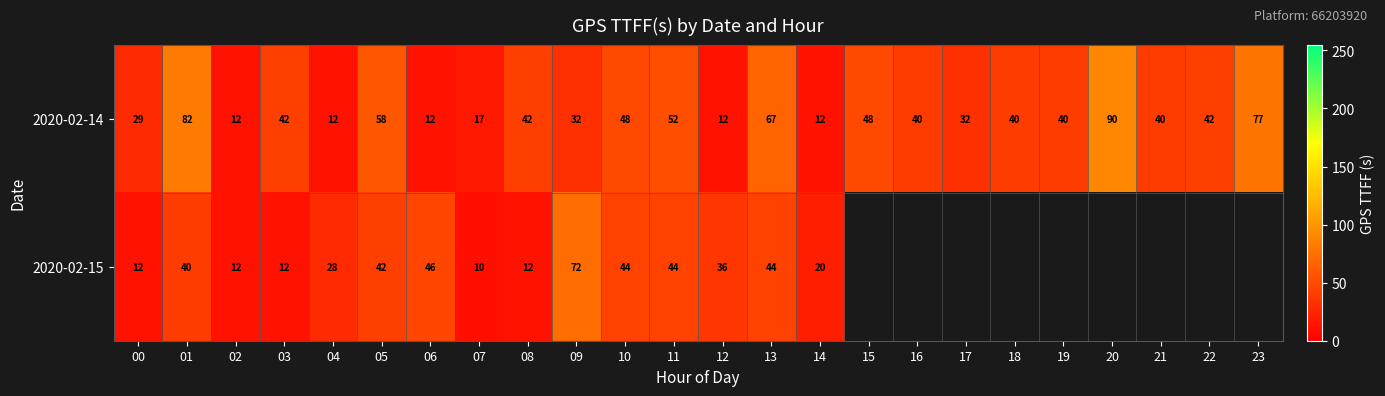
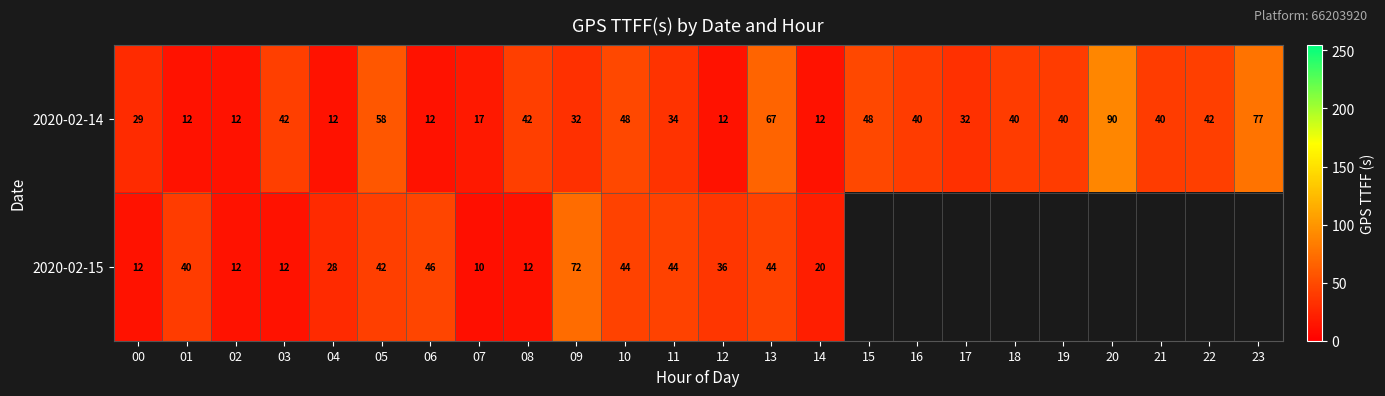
2020-02-14, 01: 82 -> 12
2020-02-14, 11: 52 -> 34
